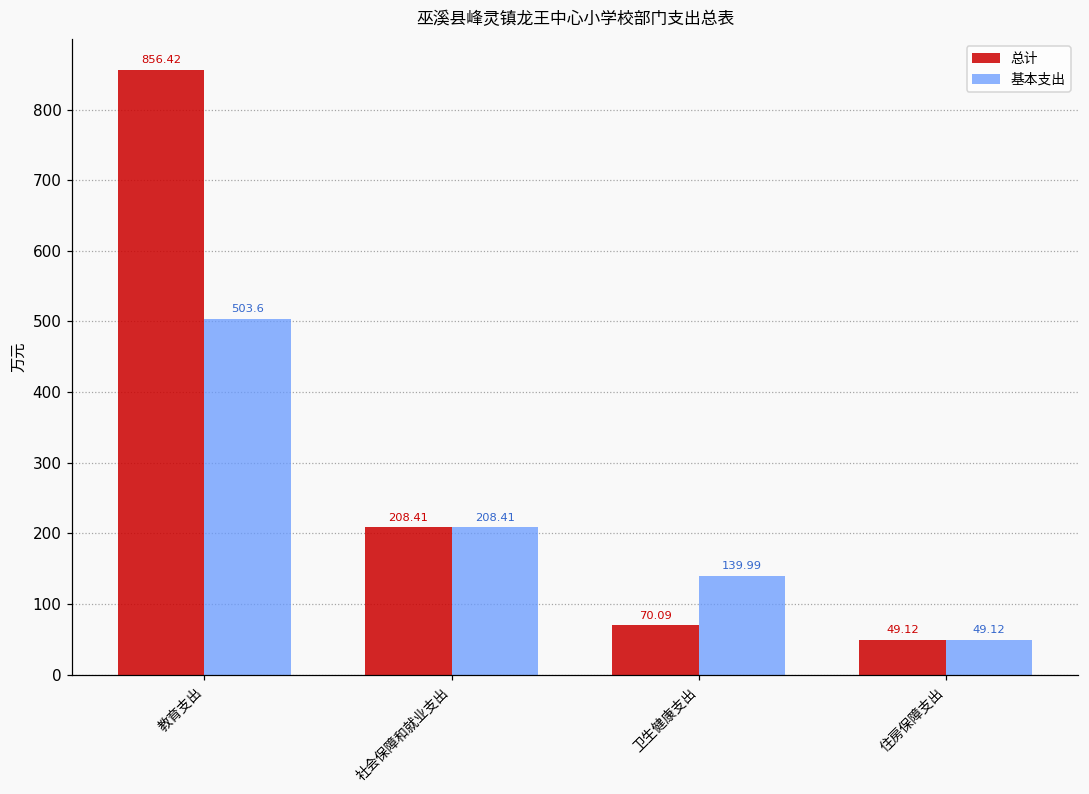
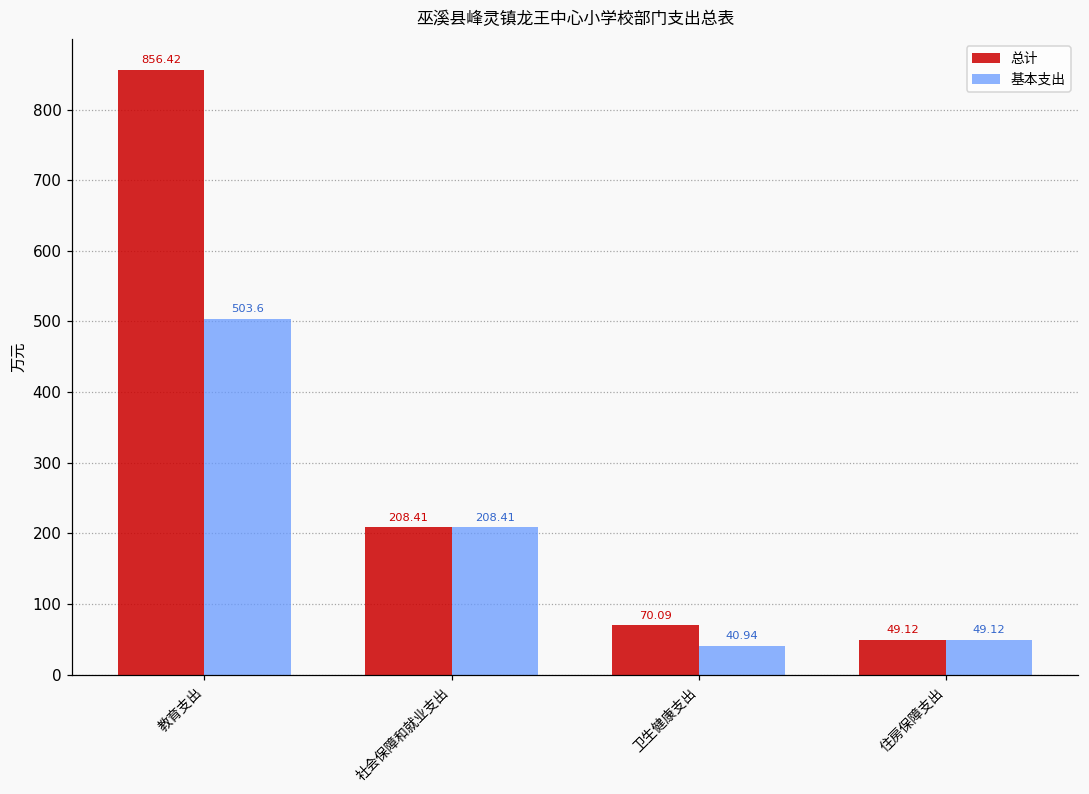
基本支出, 卫生健康支出: 139.99 -> 40.94
